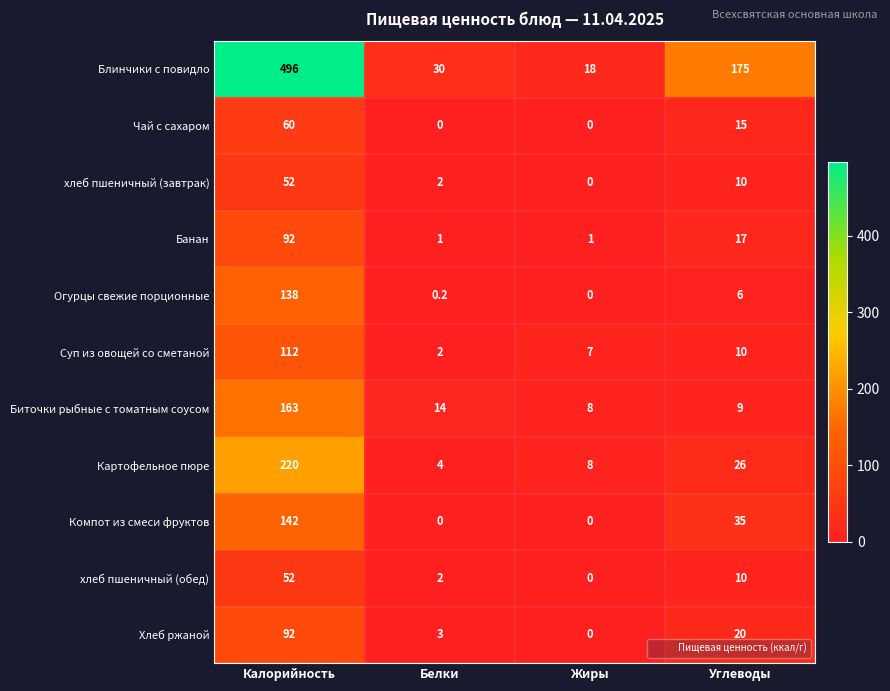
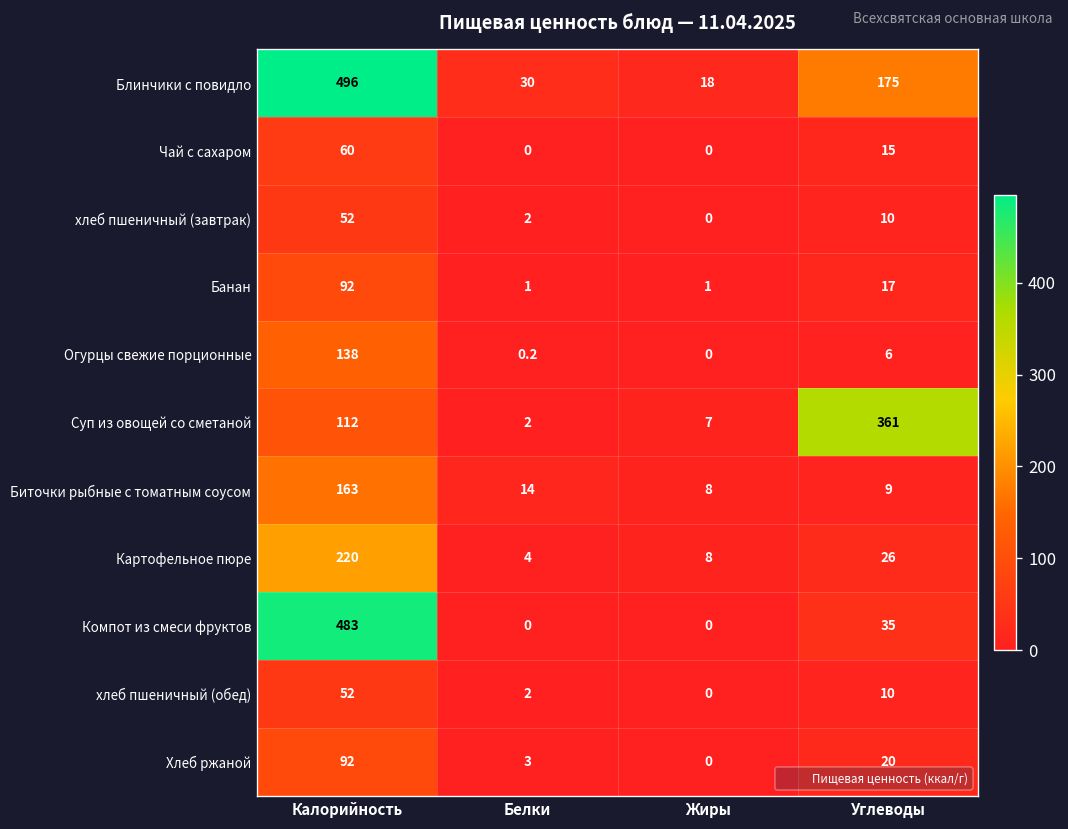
Суп из овощей со сметаной, Углеводы: 10 -> 361
Компот из смеси фруктов, Калорийность: 142 -> 483
